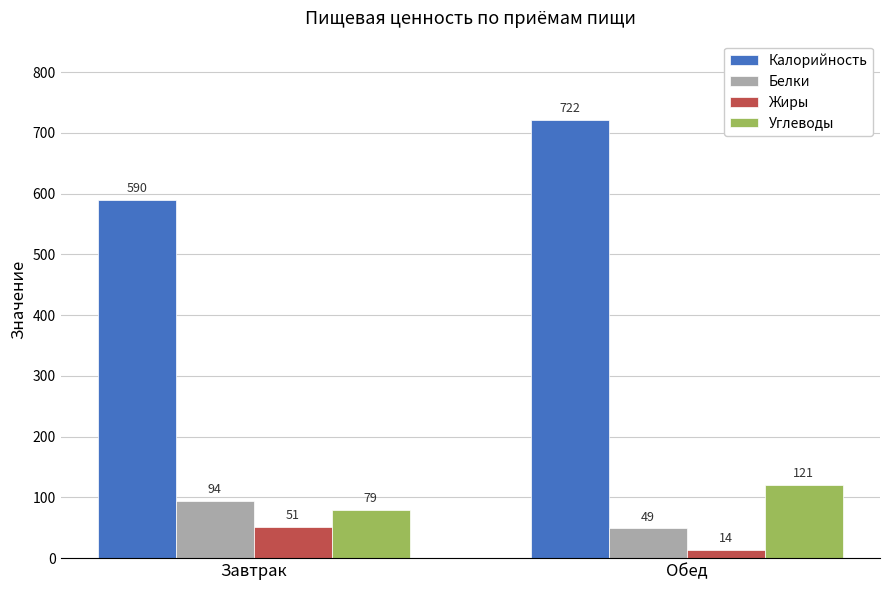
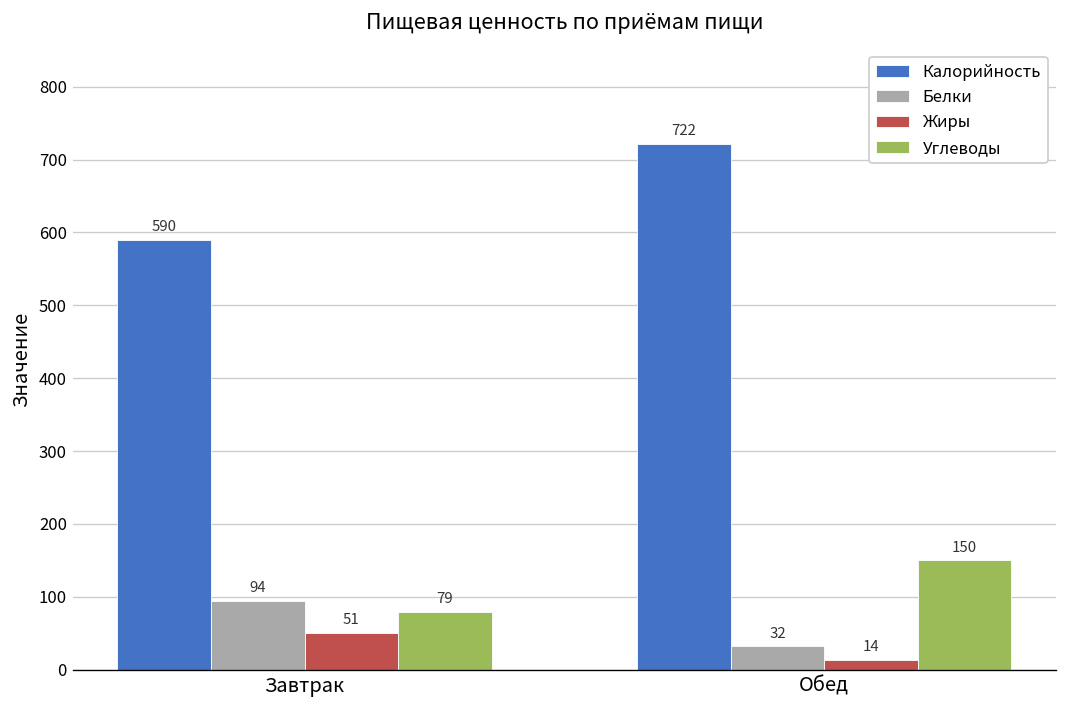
Белки, Обед: 49 -> 32
Углеводы, Обед: 121 -> 150
